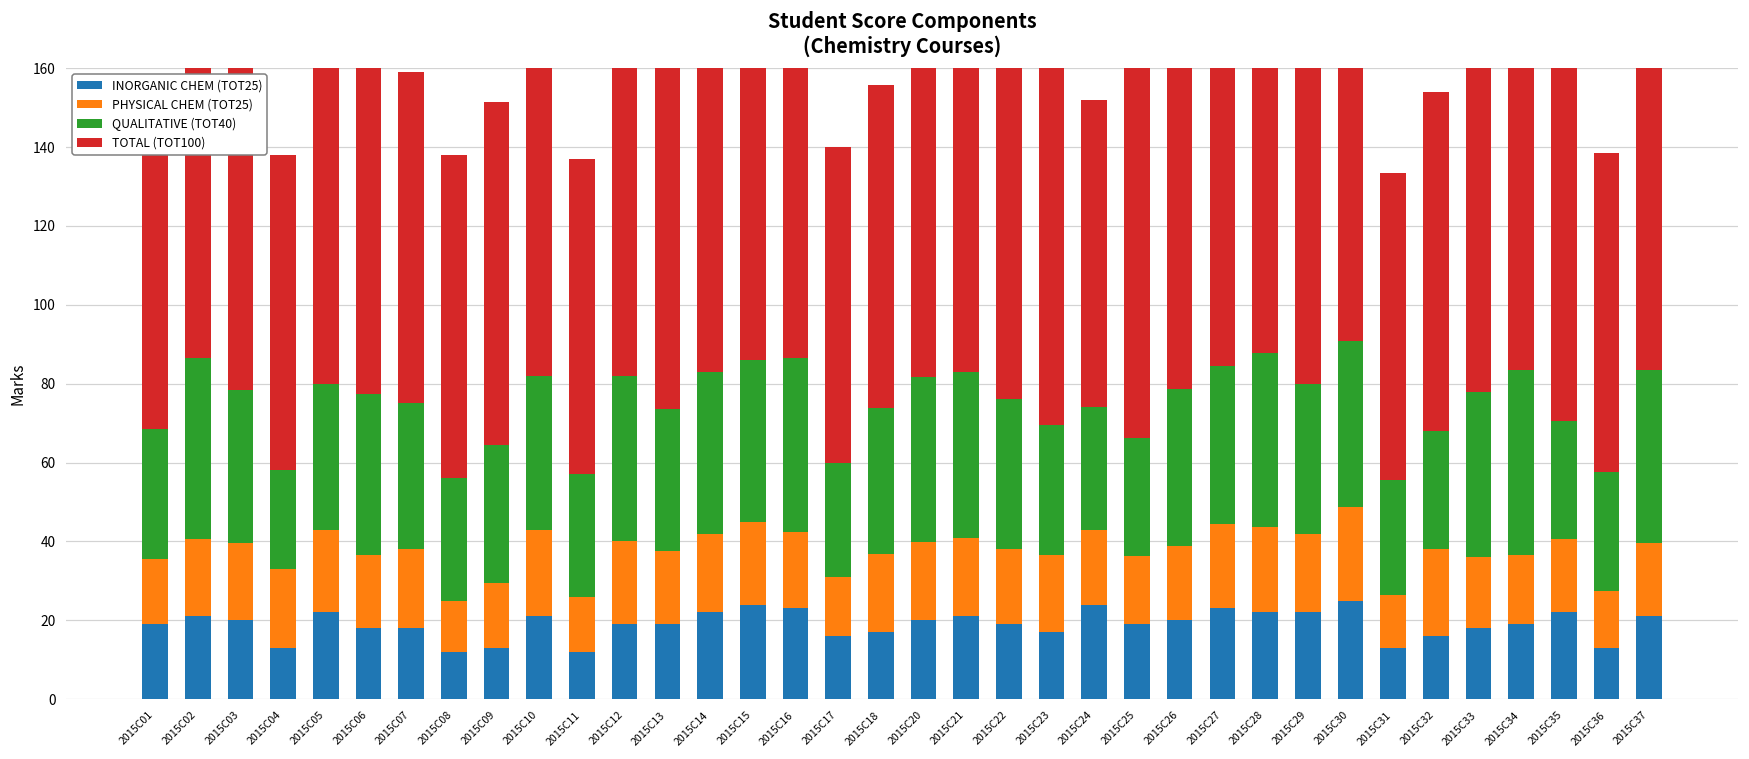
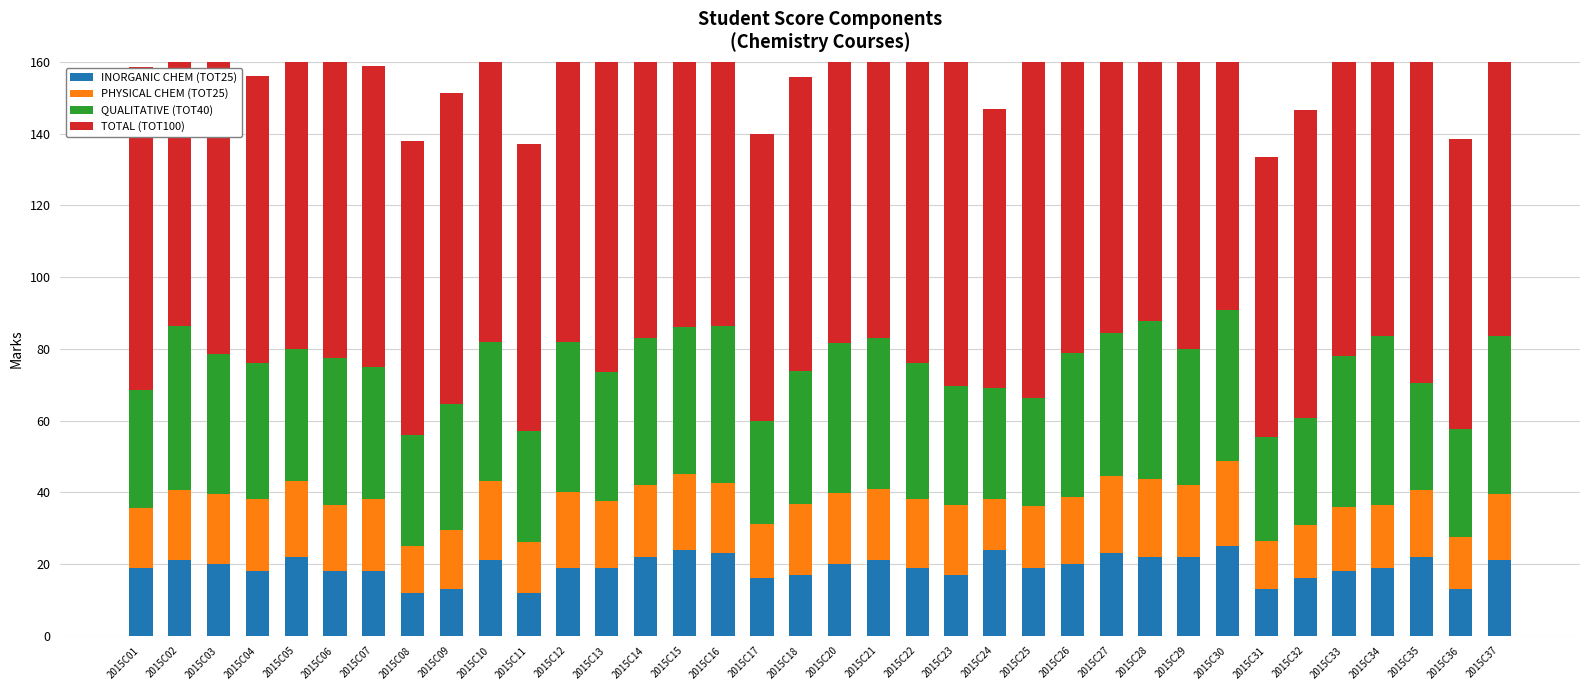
INORGANIC CHEM (TOT25), 2015C04: 13 -> 18
QUALITATIVE (TOT40), 2015C04: 25 -> 38
PHYSICAL CHEM (TOT25), 2015C24: 19 -> 14
PHYSICAL CHEM (TOT25), 2015C32: 22 -> 15
